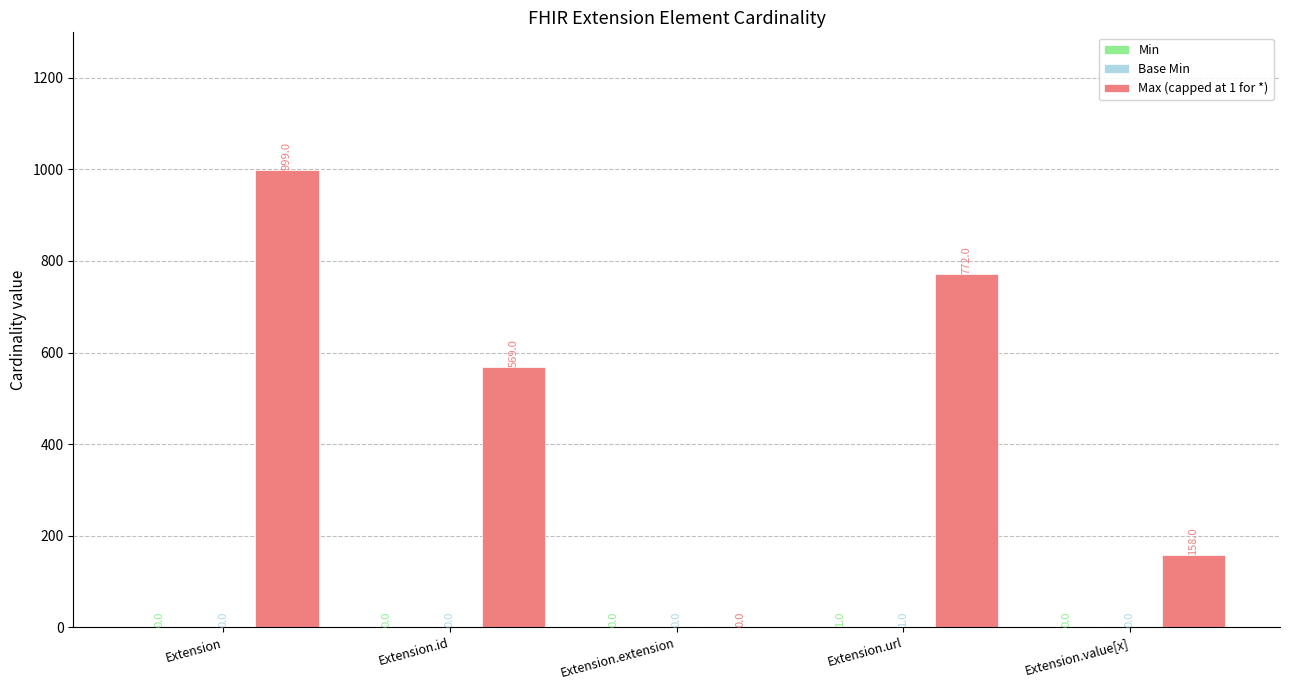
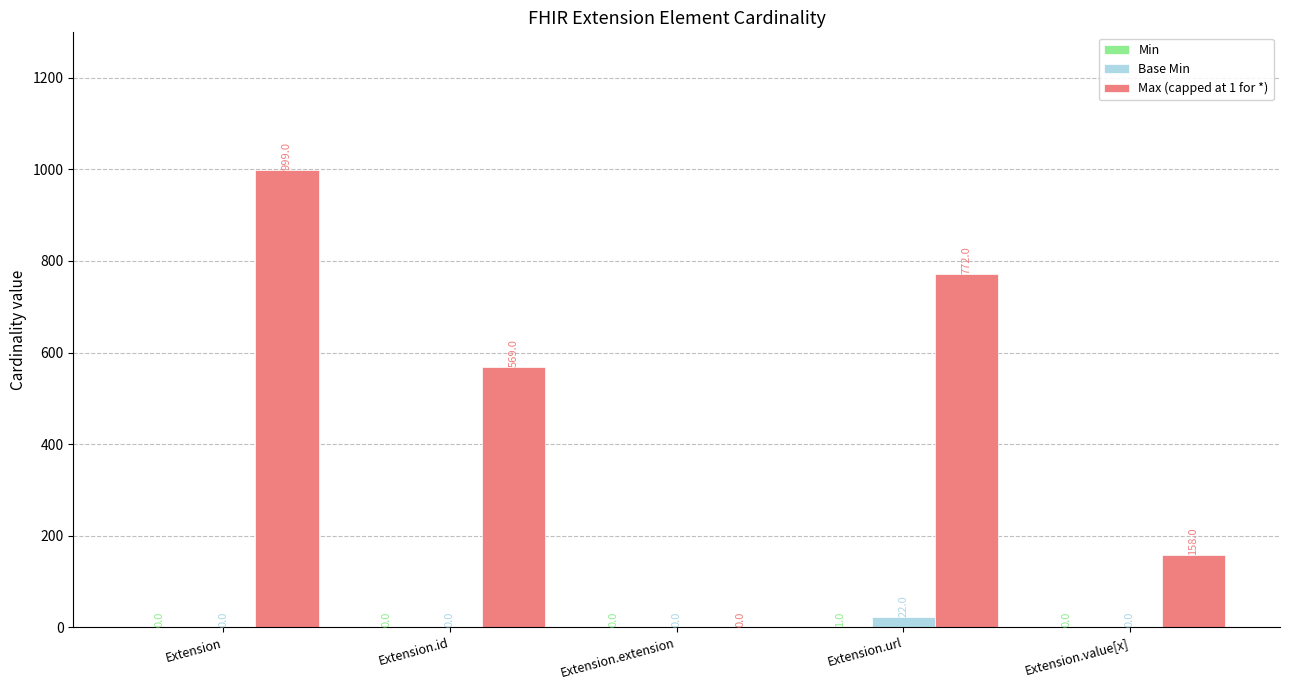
Base Min, Extension.url: 1.0 -> 22.0
